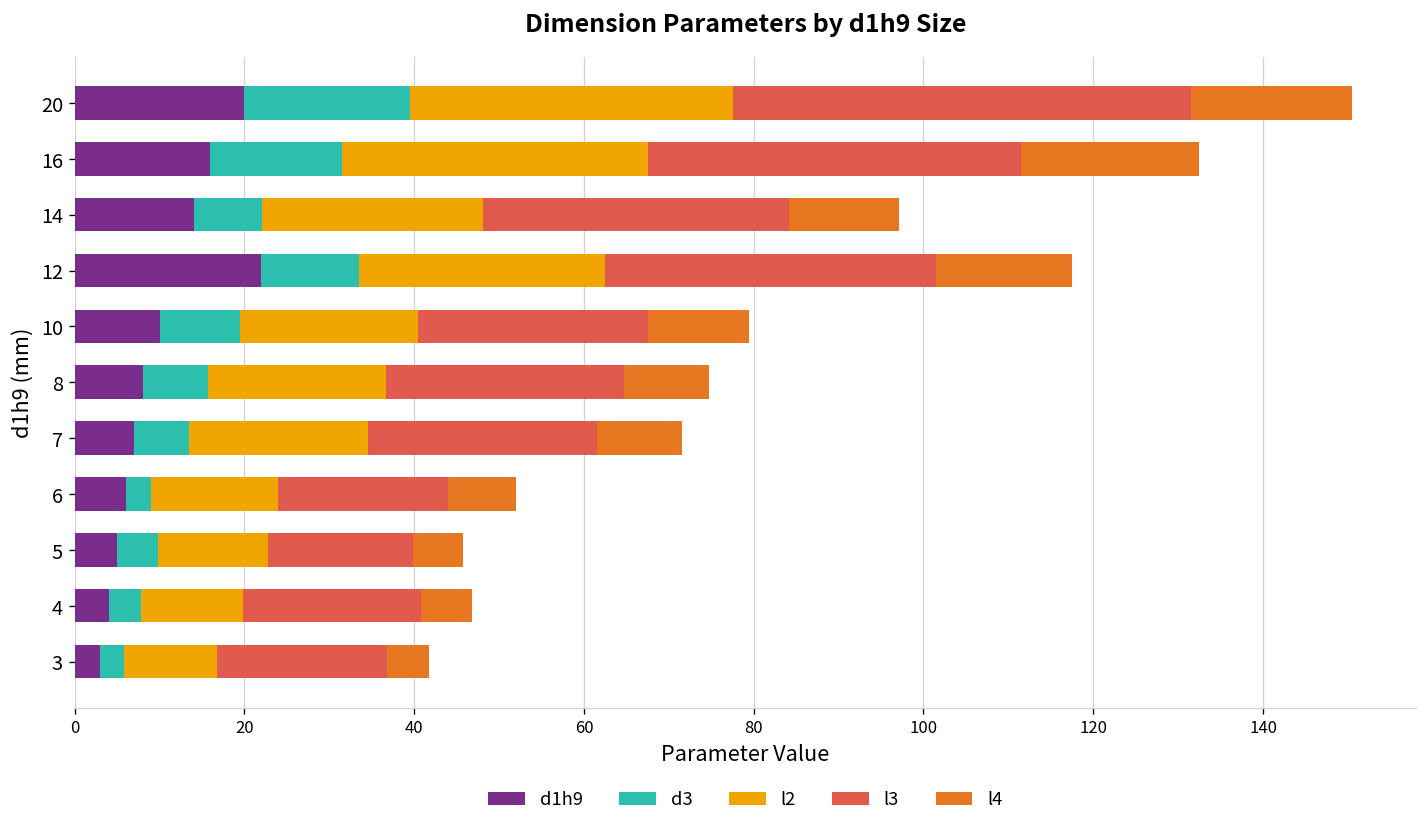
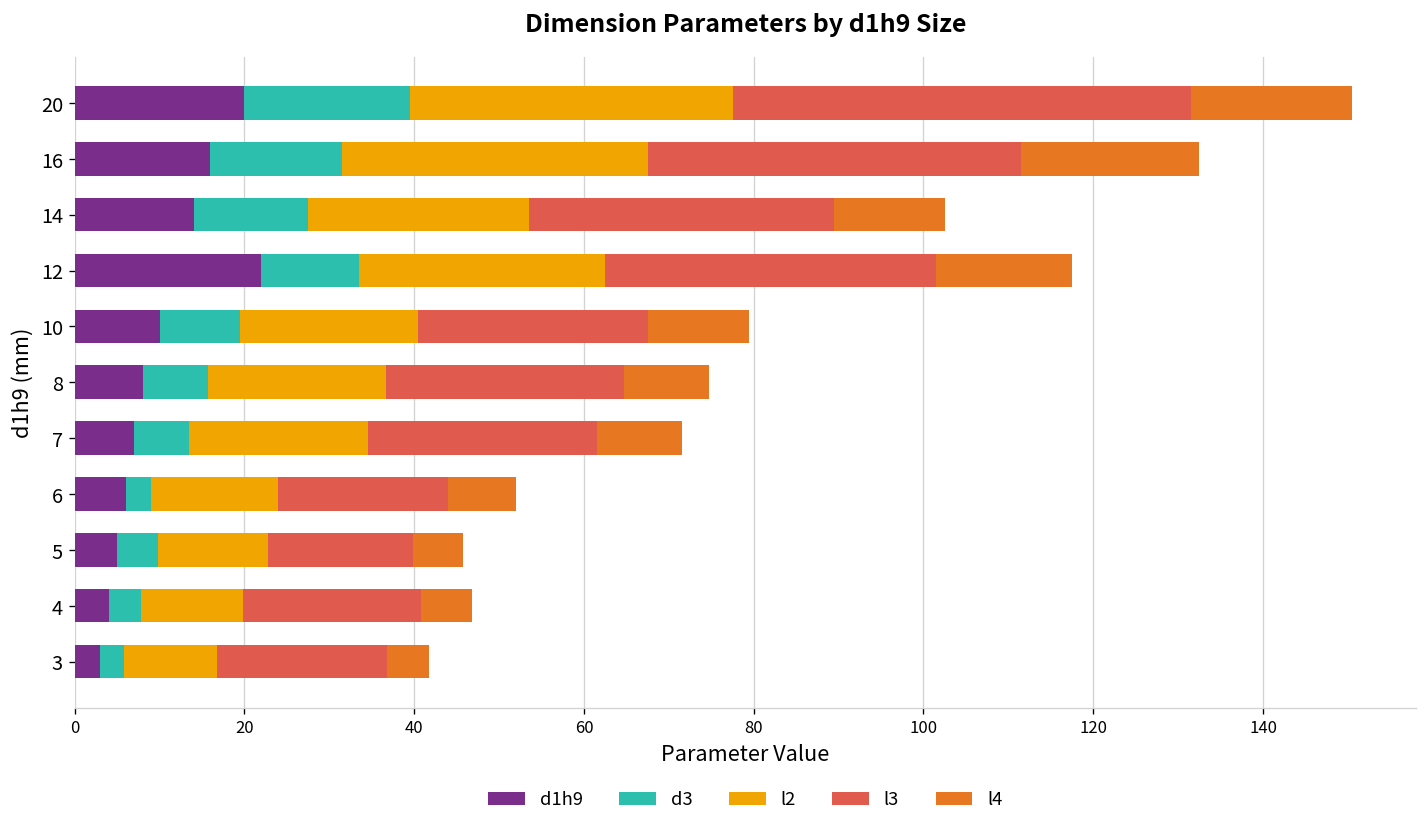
d3, 14: 8 -> 14
